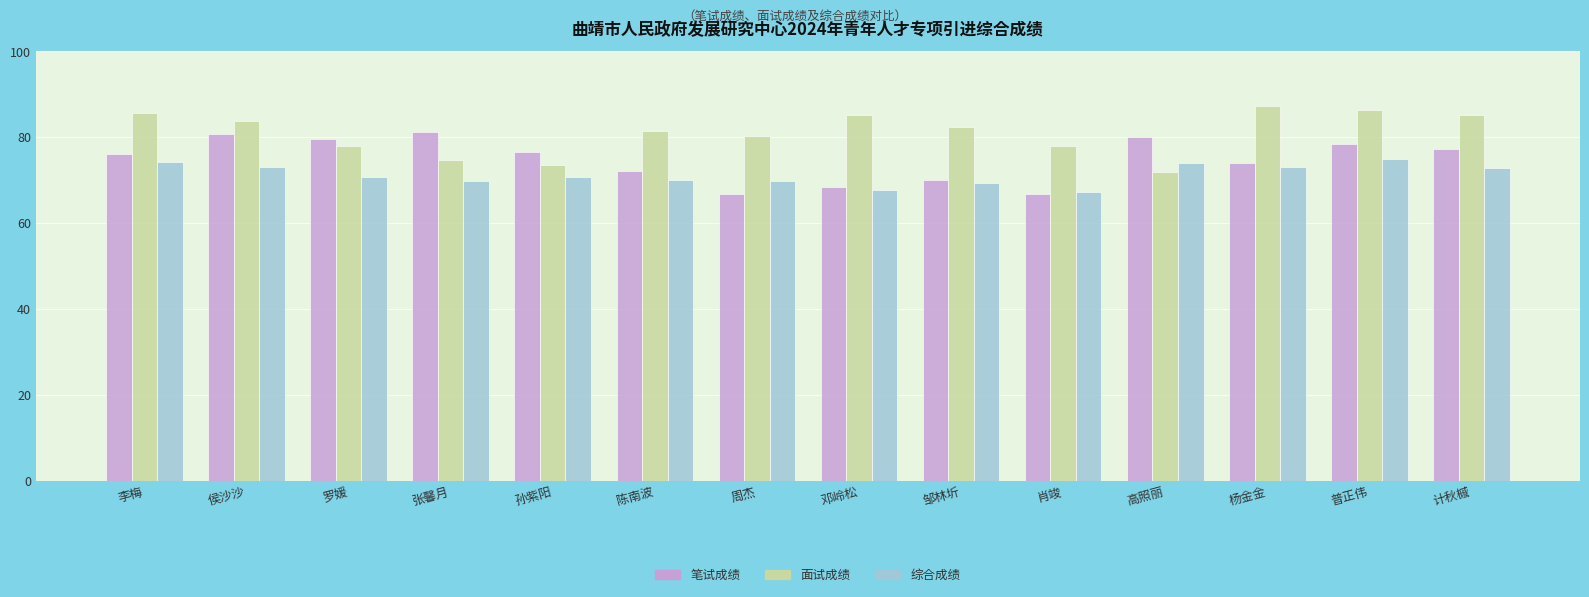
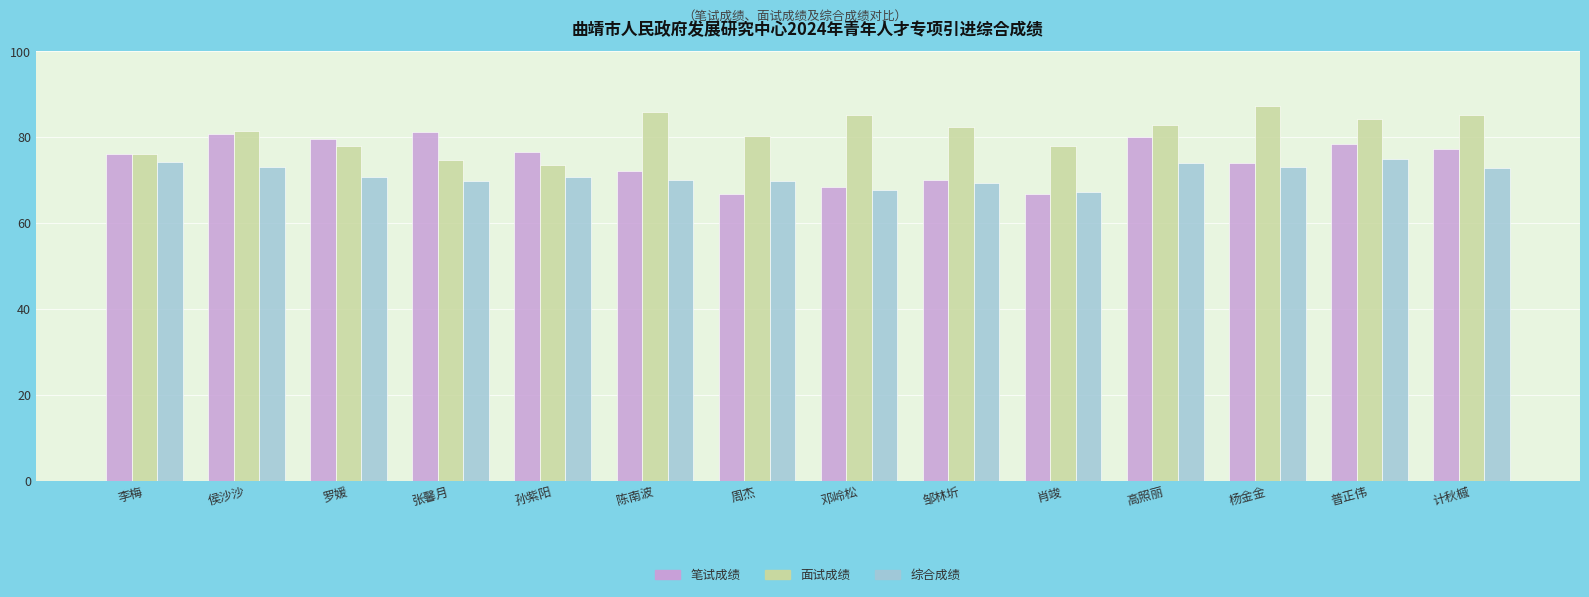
面试成绩, 李梅: 86 -> 76
面试成绩, 侯沙沙: 84 -> 82
面试成绩, 陈南波: 81 -> 86
面试成绩, 高照丽: 72 -> 83
面试成绩, 普正伟: 86 -> 84
